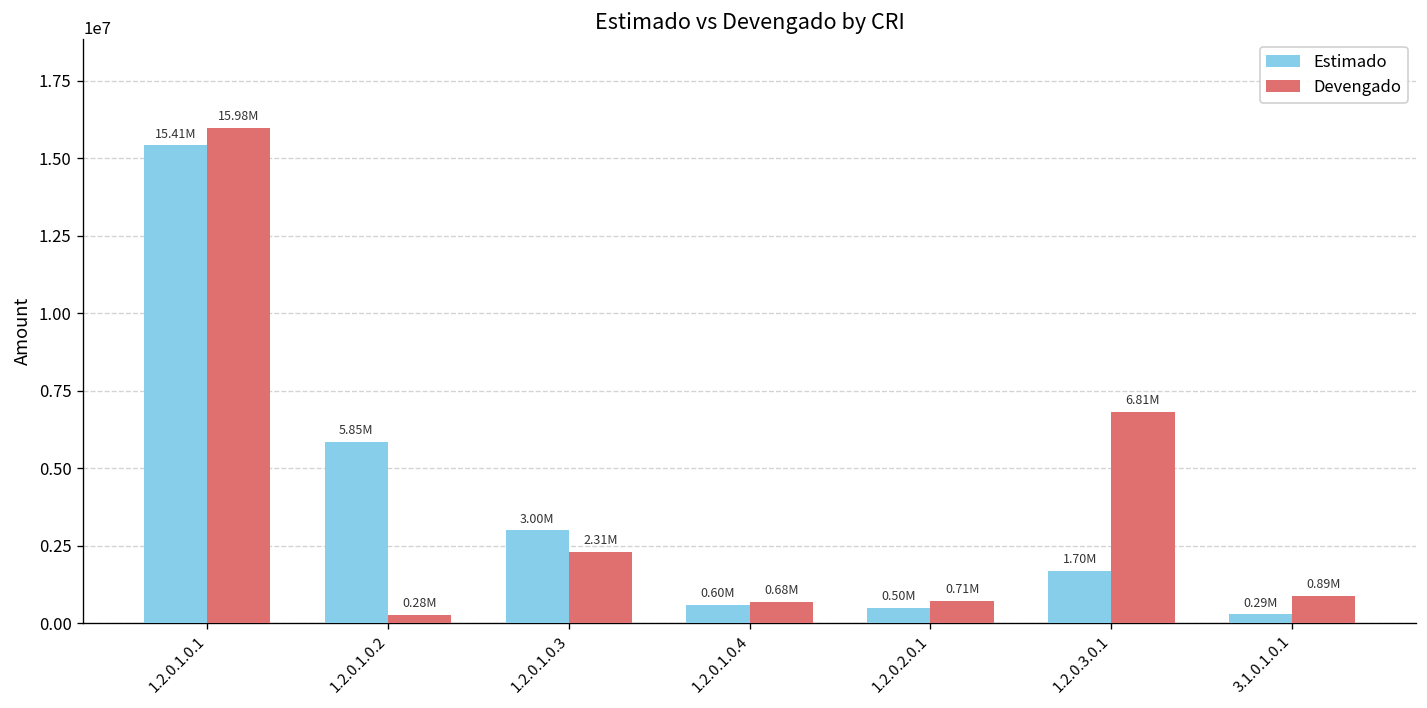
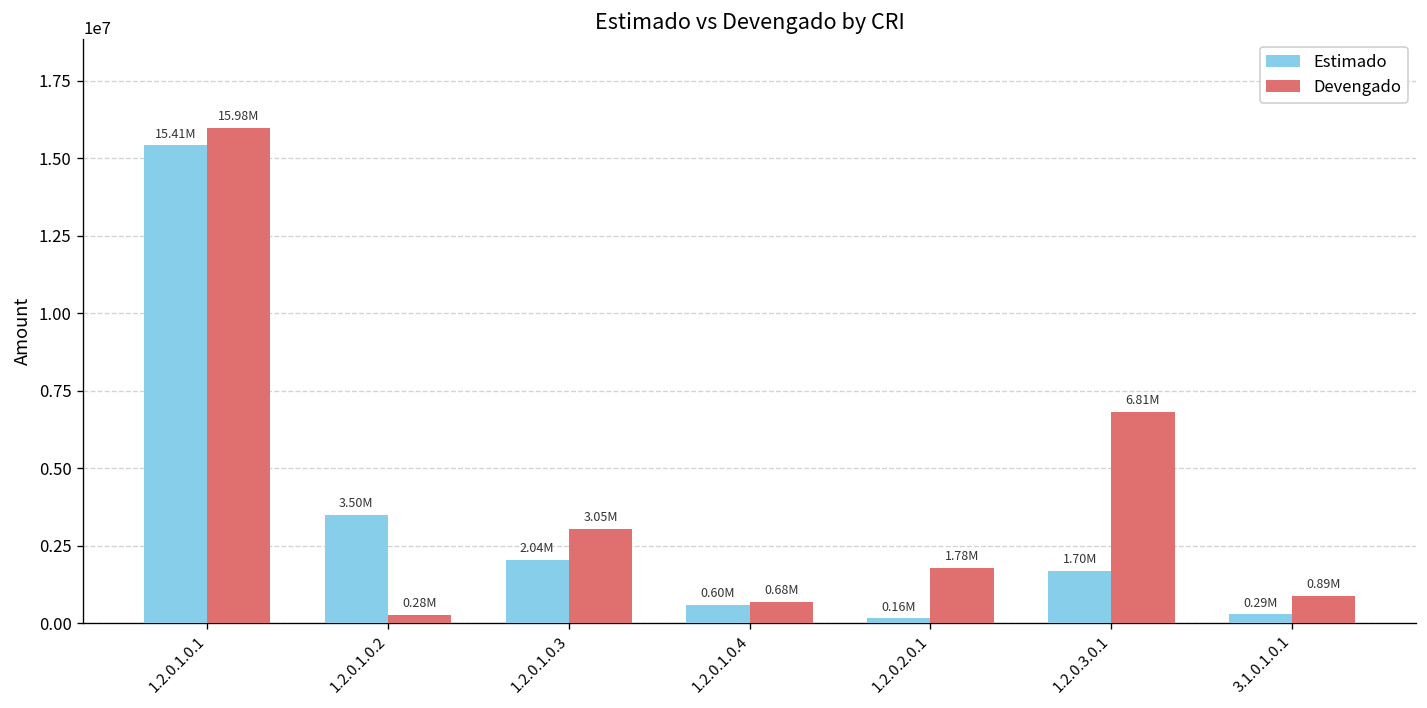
Estimado, 1.2.0.1.0.2: 5.85M -> 3.50M
Estimado, 1.2.0.1.0.3: 3.00M -> 2.04M
Devengado, 1.2.0.1.0.3: 2.31M -> 3.05M
Estimado, 1.2.0.2.0.1: 0.50M -> 0.16M
Devengado, 1.2.0.2.0.1: 0.71M -> 1.78M
